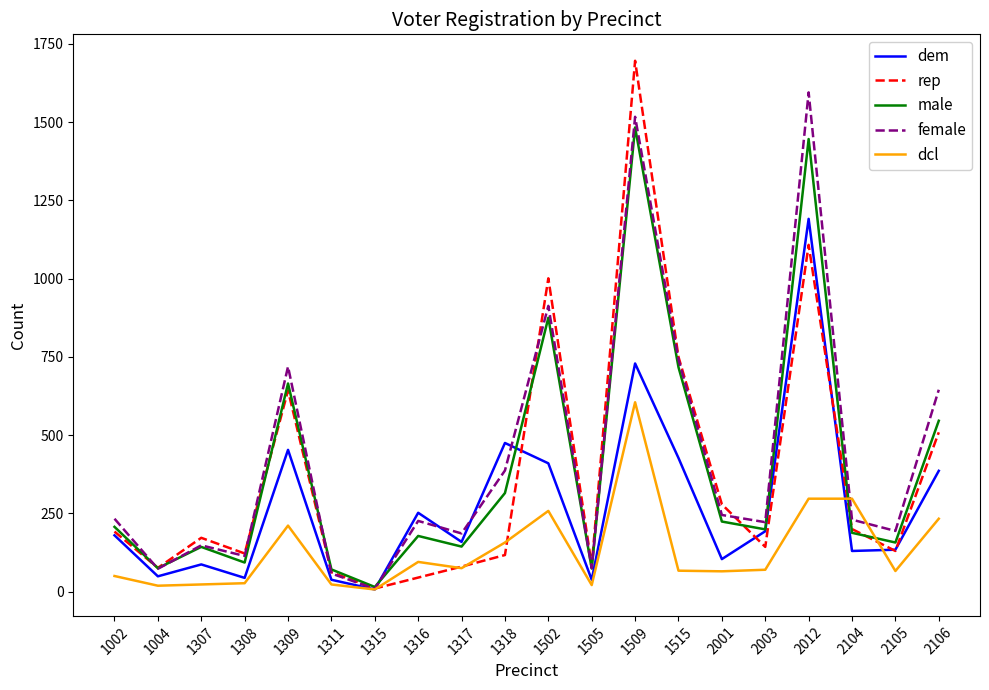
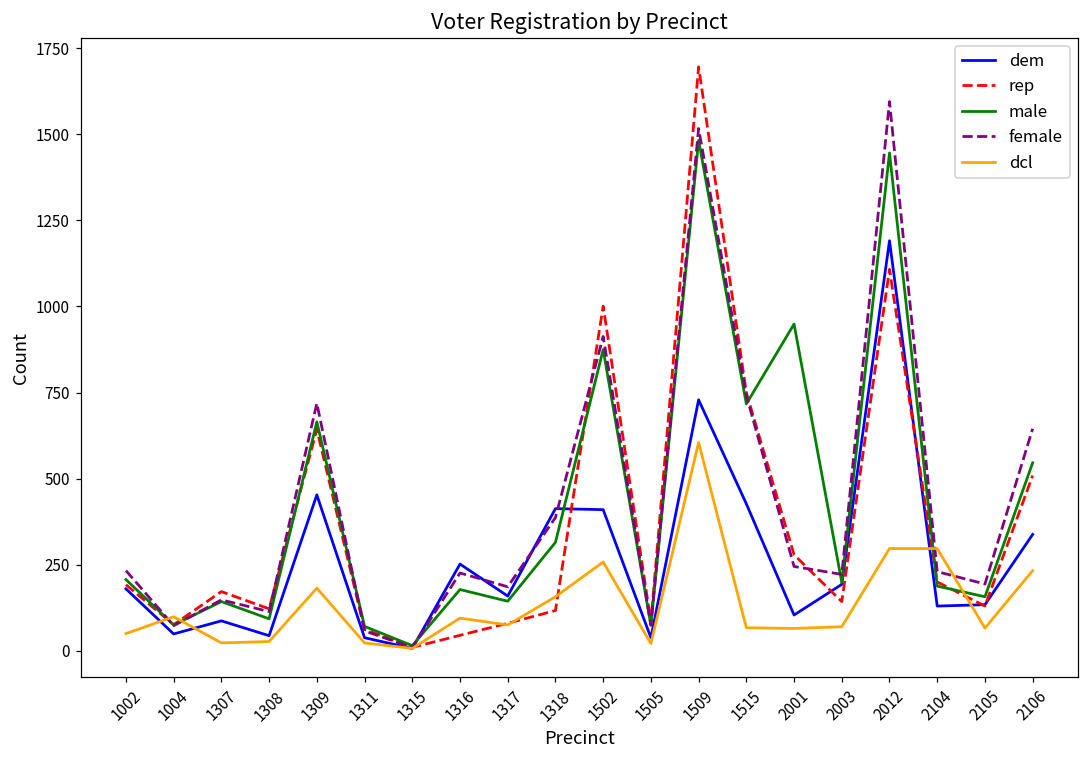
dcl, 1004: 20 -> 100
dcl, 1309: 210 -> 180
dem, 1318: 480 -> 410
male, 2001: 220 -> 950
dem, 2106: 390 -> 340
